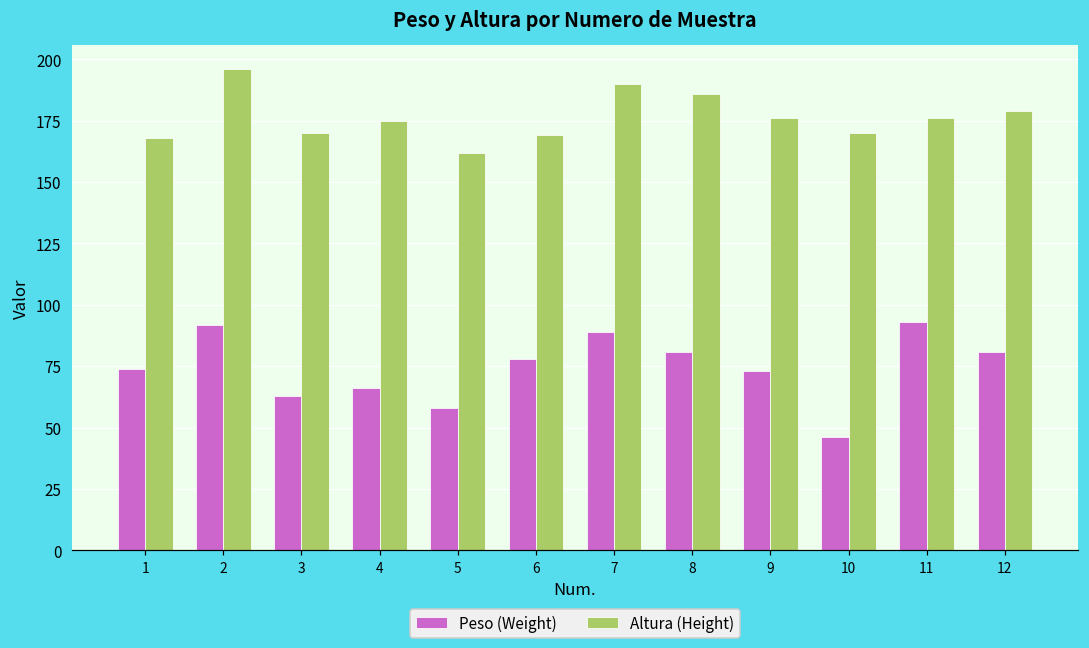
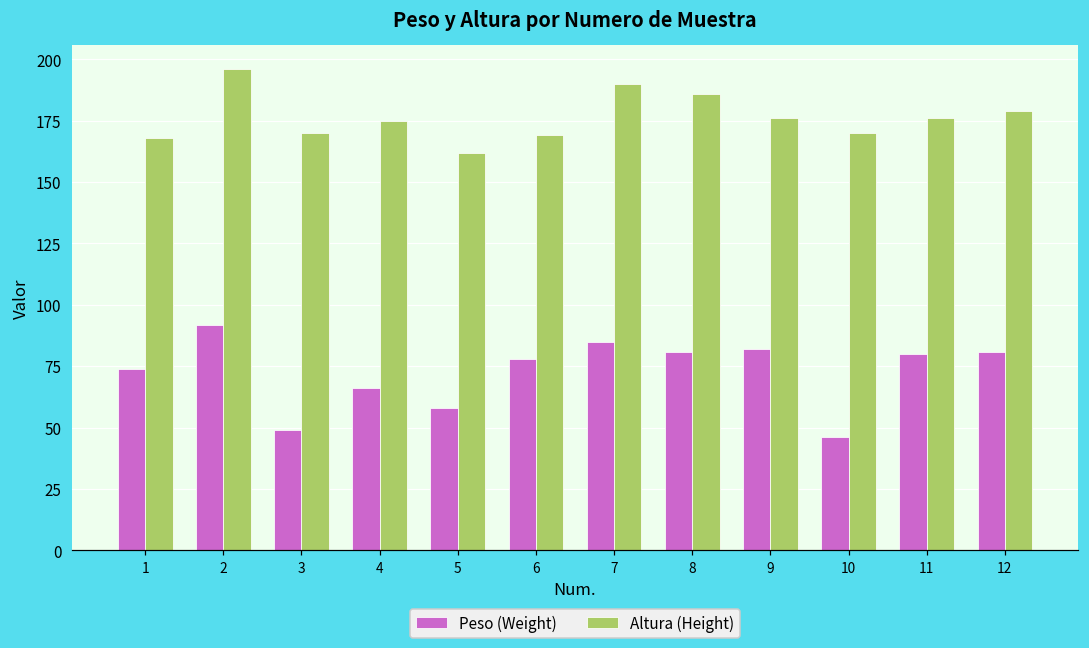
Peso (Weight), 3: 63 -> 49
Peso (Weight), 7: 89 -> 85
Peso (Weight), 9: 73 -> 82
Peso (Weight), 11: 93 -> 80
